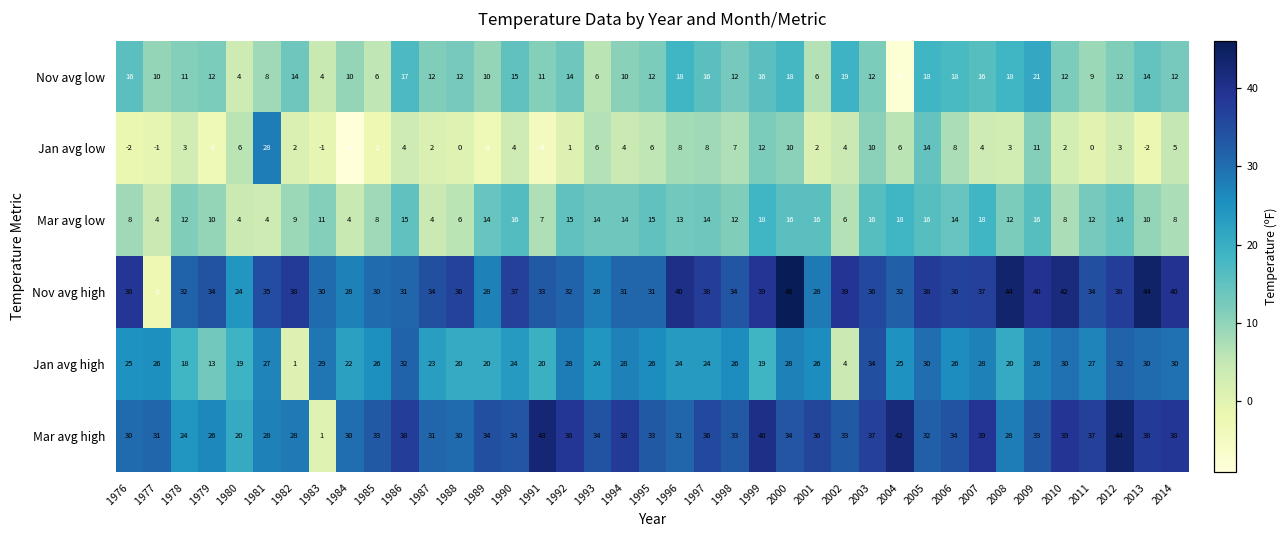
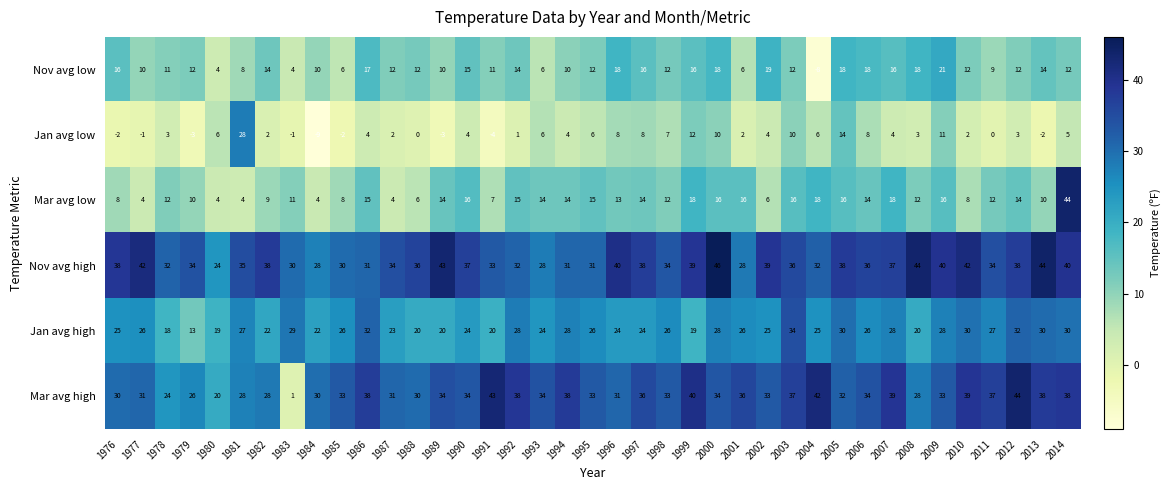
Mar avg low, 2014: 8 -> 44
Nov avg high, 1977: -2 -> 42
Nov avg high, 1989: 28 -> 43
Jan avg high, 1982: 1 -> 22
Jan avg high, 2002: 4 -> 25
